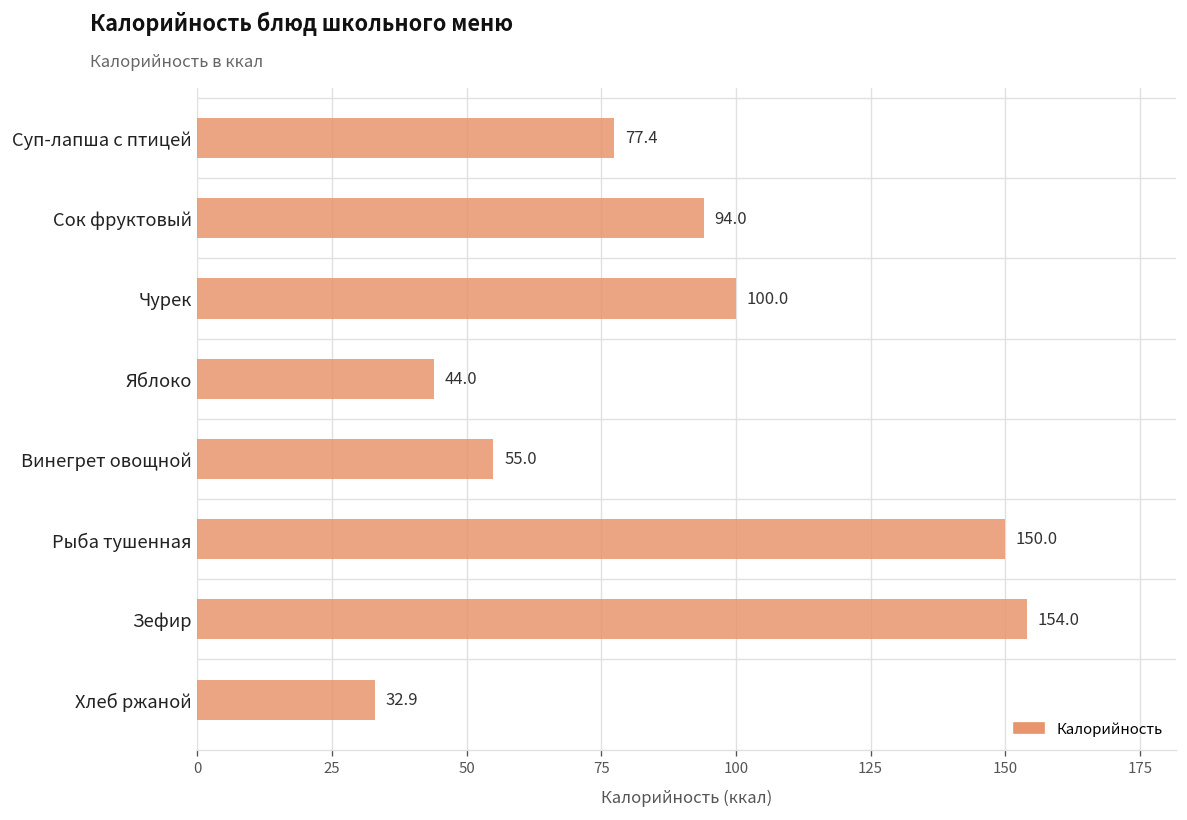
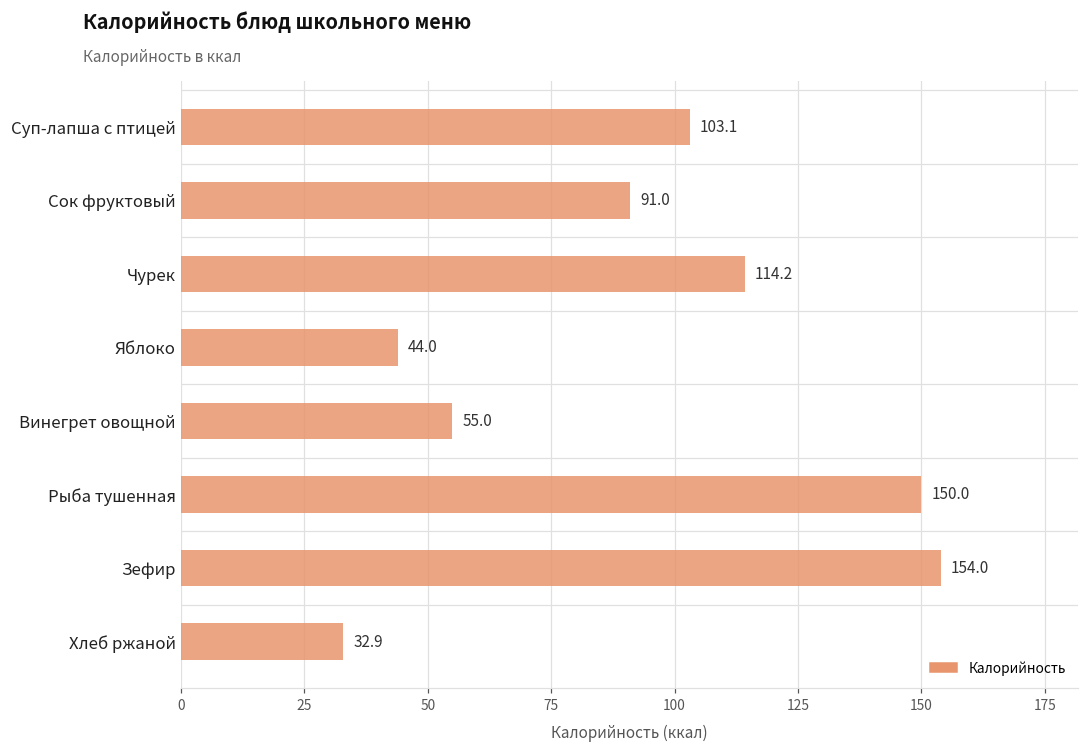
Суп-лапша с птицей: 77.4 -> 103.1
Сок фруктовый: 94.0 -> 91.0
Чурек: 100.0 -> 114.2
